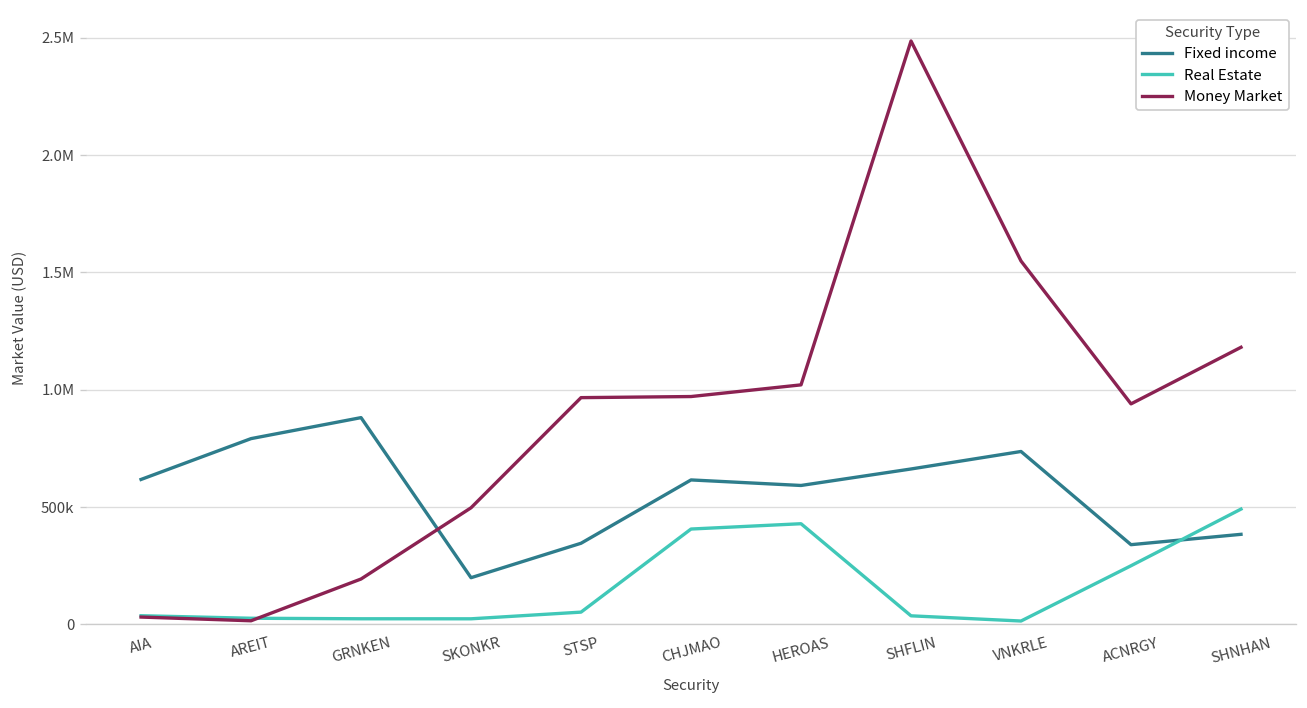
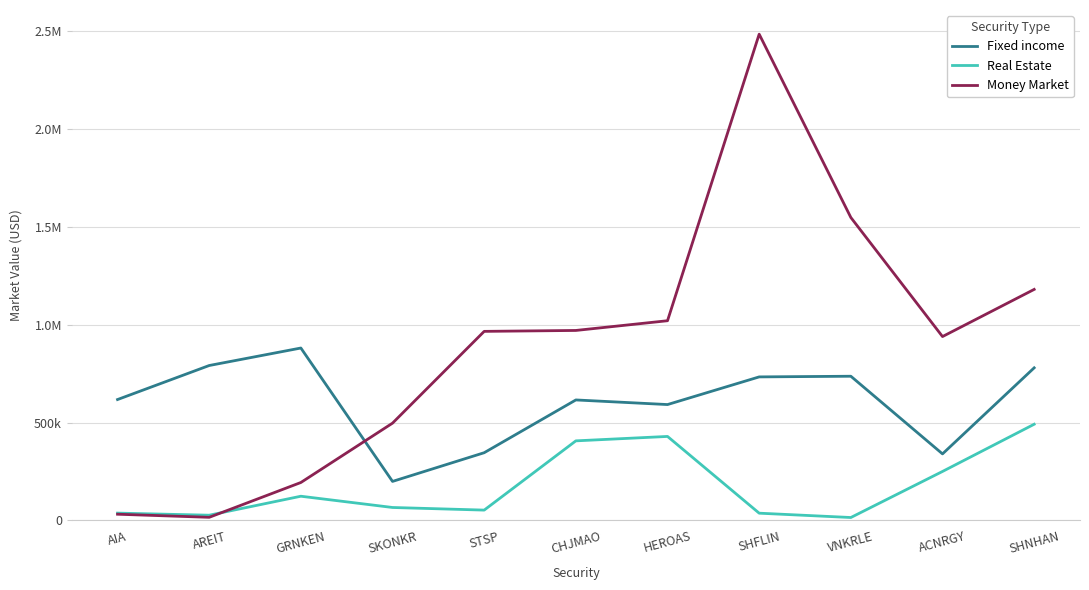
Real Estate, GRNKEN: 20000 -> 120000
Real Estate, SKONKR: 20000 -> 70000
Fixed income, SHFLIN: 660000 -> 730000
Fixed income, SHNHAN: 380000 -> 780000
